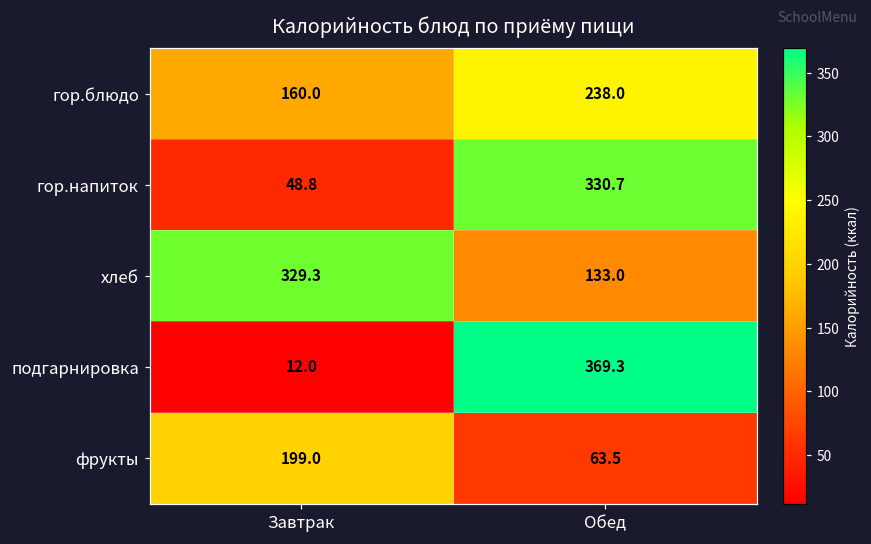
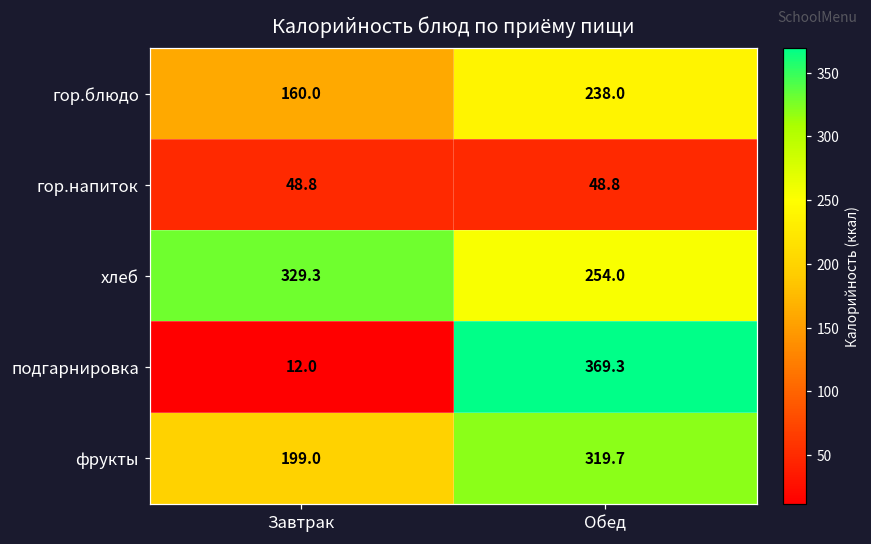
гор.напиток, Обед: 330.7 -> 48.8
хлеб, Обед: 133.0 -> 254.0
фрукты, Обед: 63.5 -> 319.7
